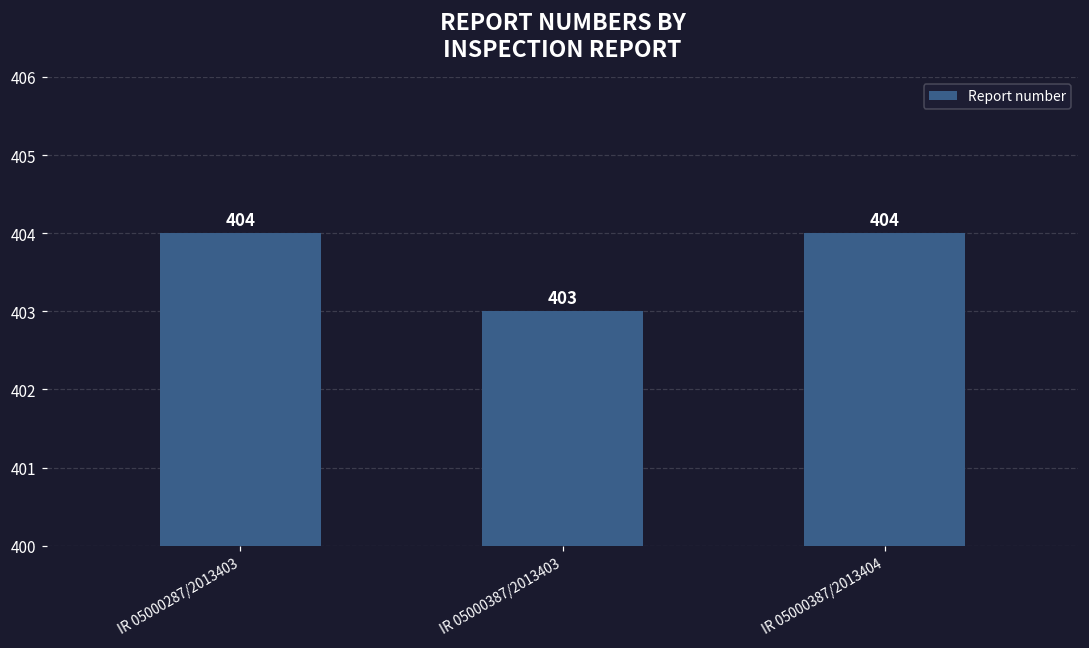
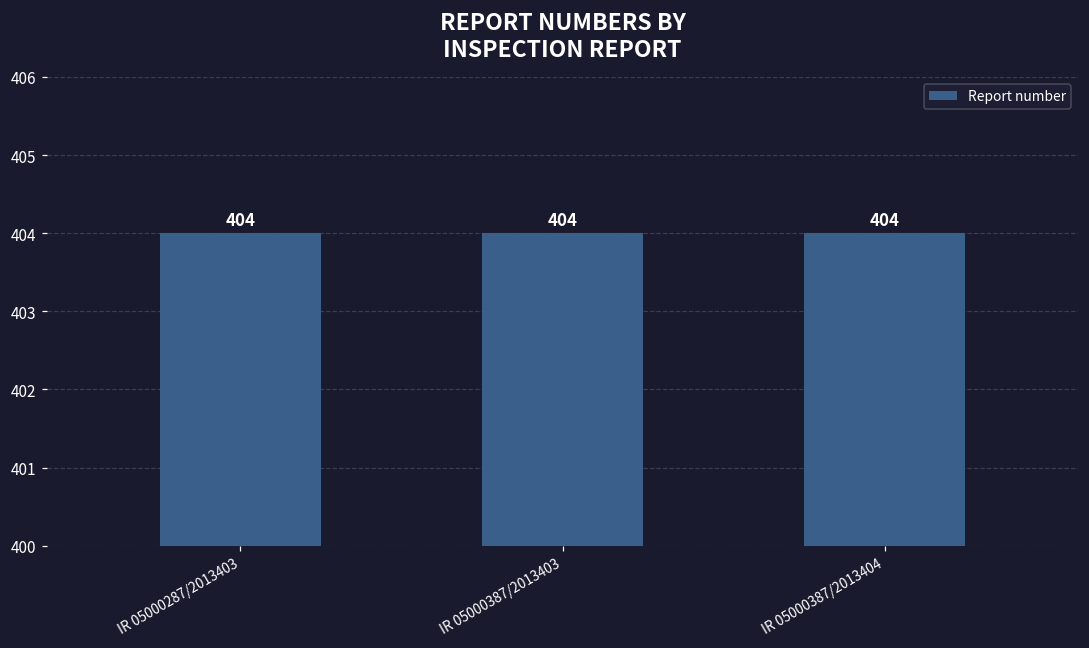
IR 05000387/2013403: 403 -> 404
